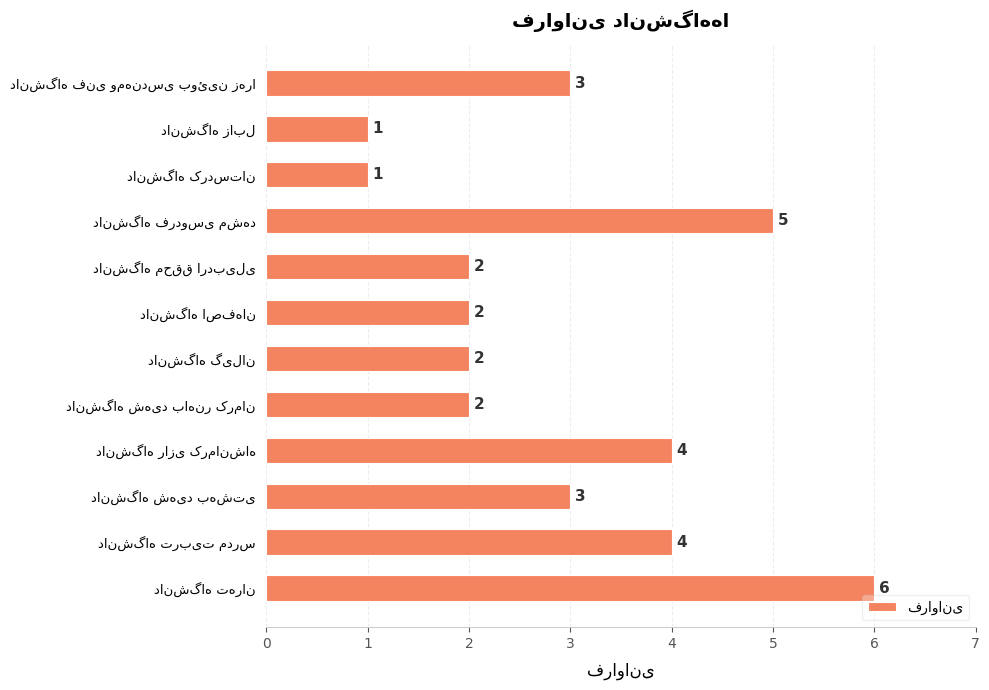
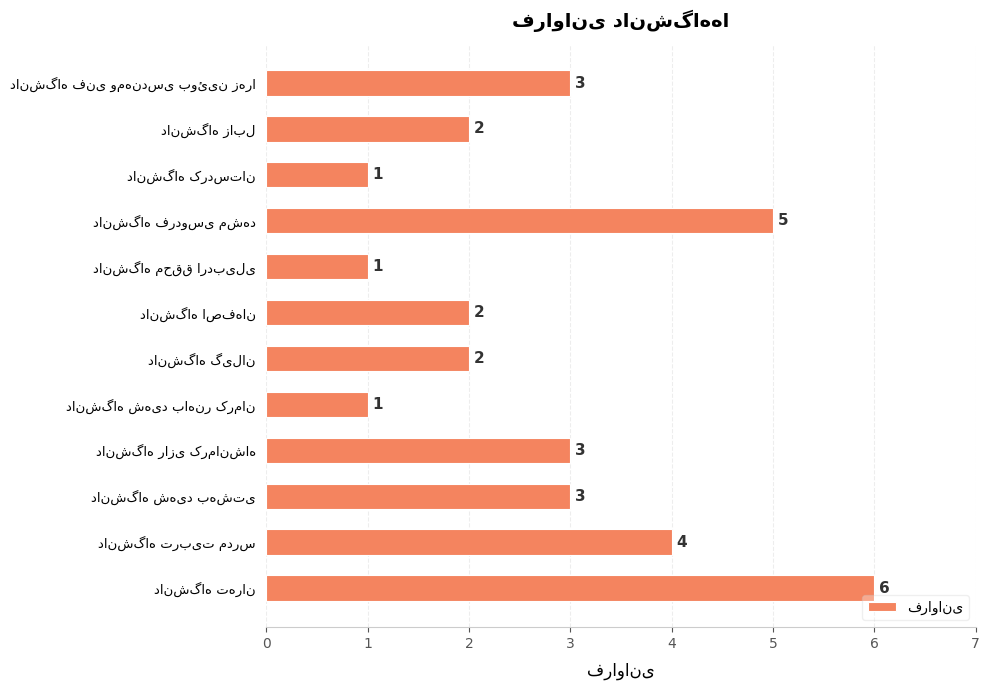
دانشگاه زابل: 1 -> 2
دانشگاه محقق اردبیلی: 2 -> 1
دانشگاه شهید باهنر کرمان: 2 -> 1
دانشگاه رازی کرمانشاه: 4 -> 3
